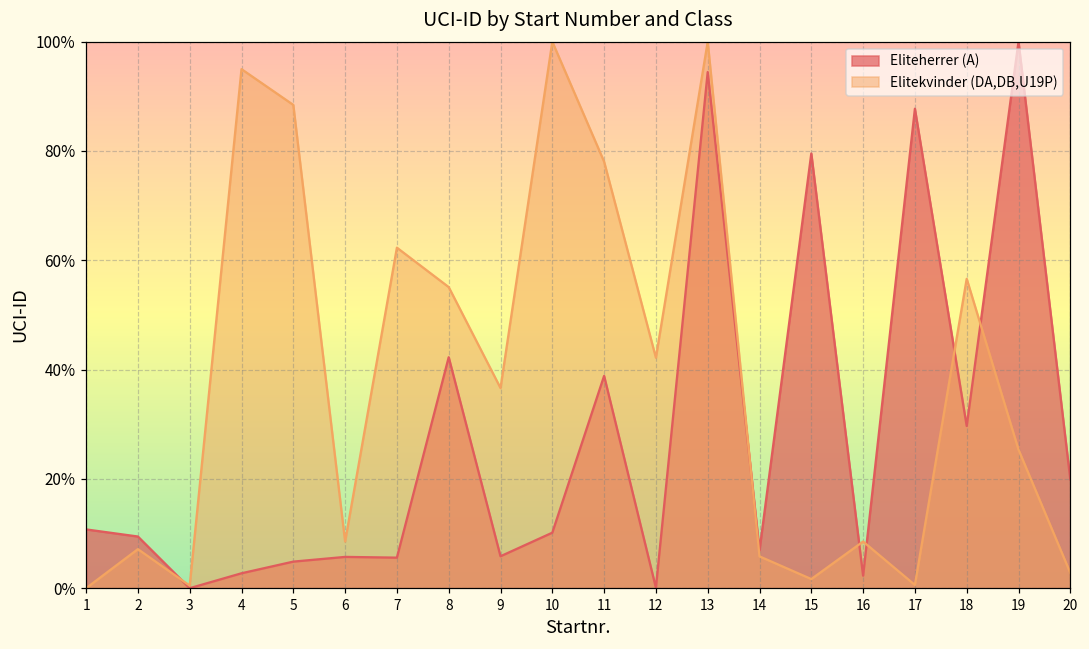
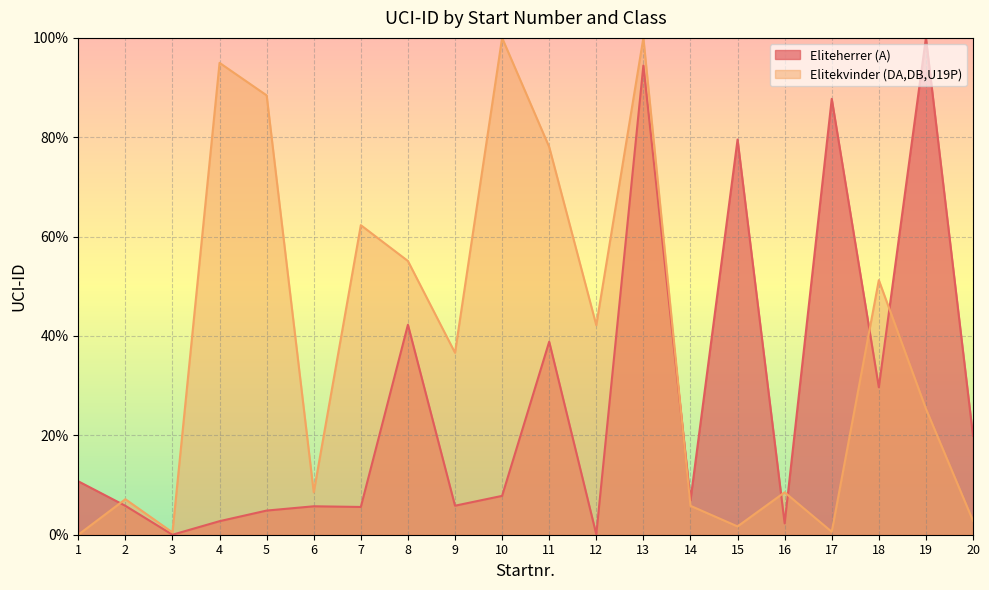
Eliteherrer (A), 2: 9% -> 6%
Eliteherrer (A), 10: 10% -> 8%
Elitekvinder (DA,DB,U19P), 18: 57% -> 51%
